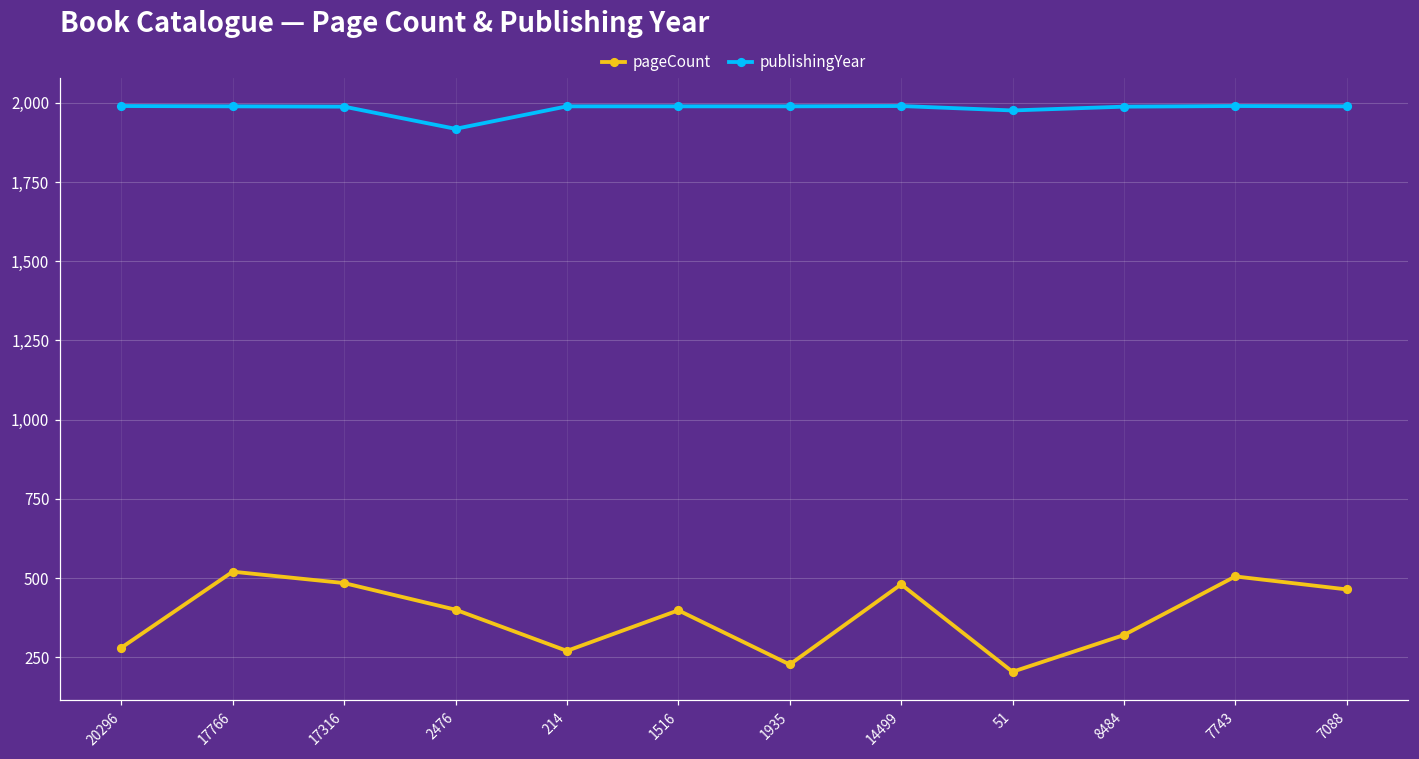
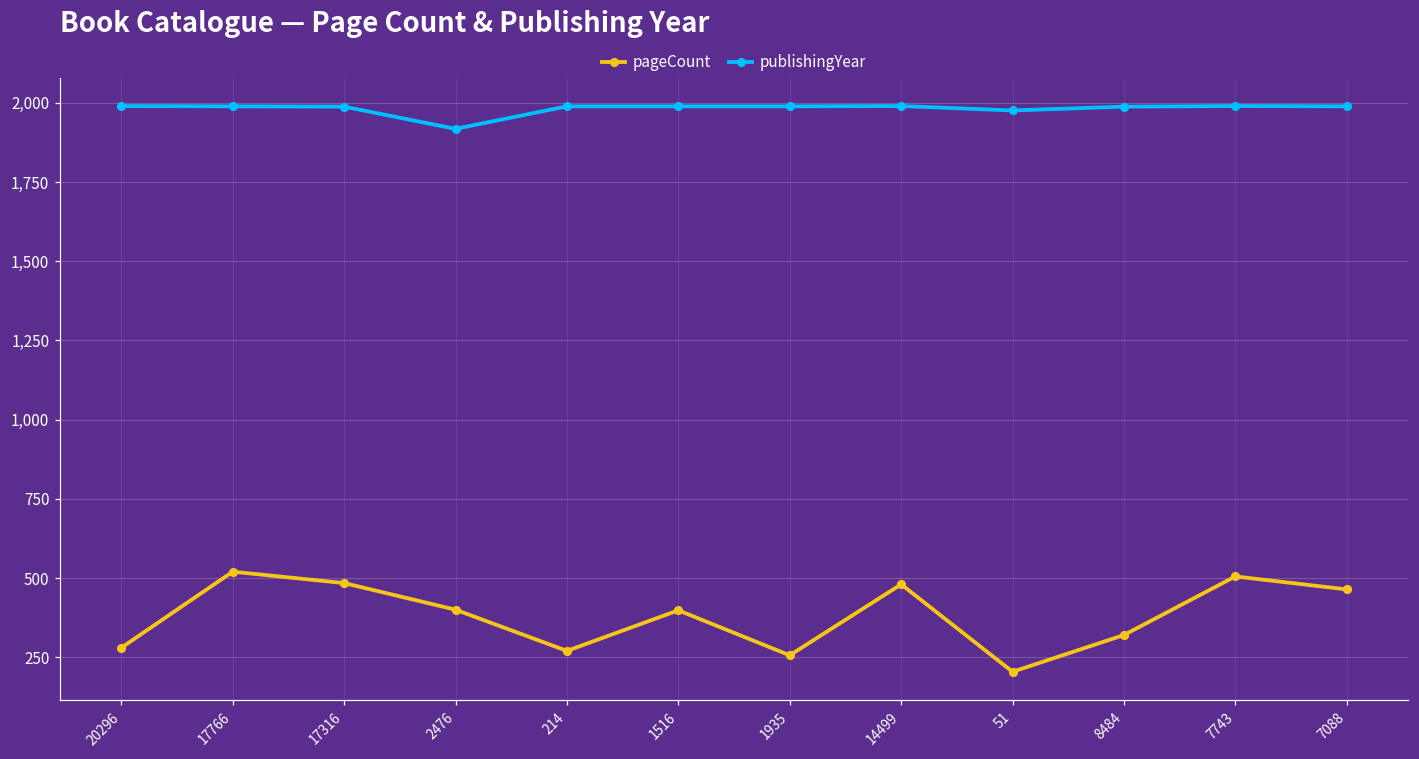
pageCount, 1935: 230 -> 260
